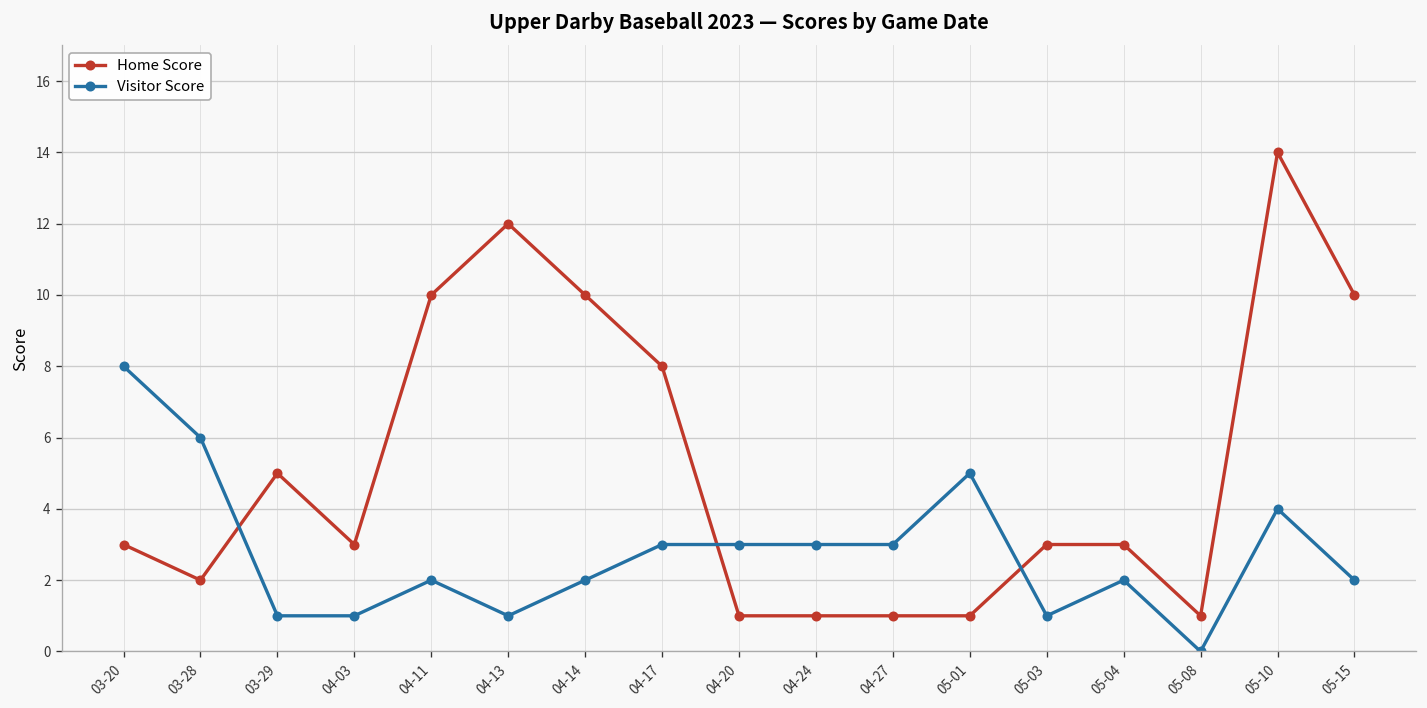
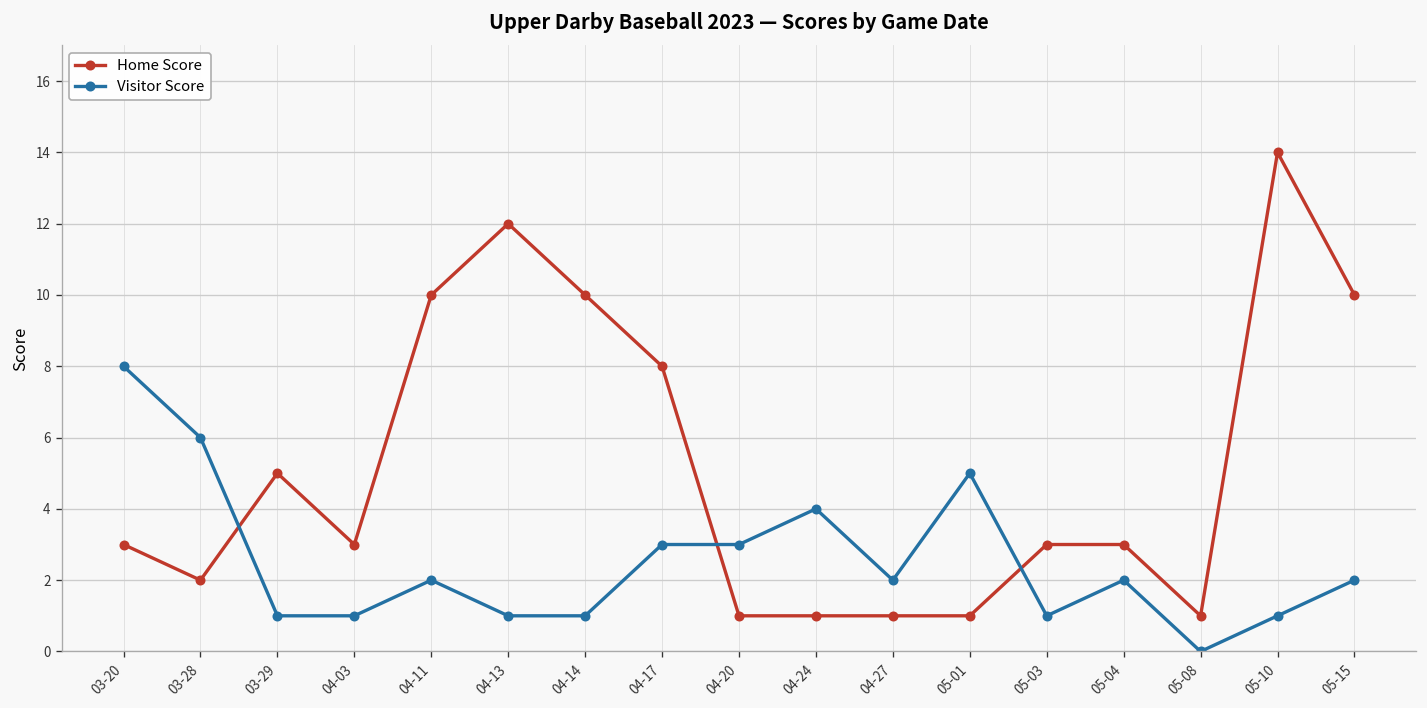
Visitor Score, 04-14: 2 -> 1
Visitor Score, 04-24: 3 -> 4
Visitor Score, 04-27: 3 -> 2
Visitor Score, 05-10: 4 -> 1
